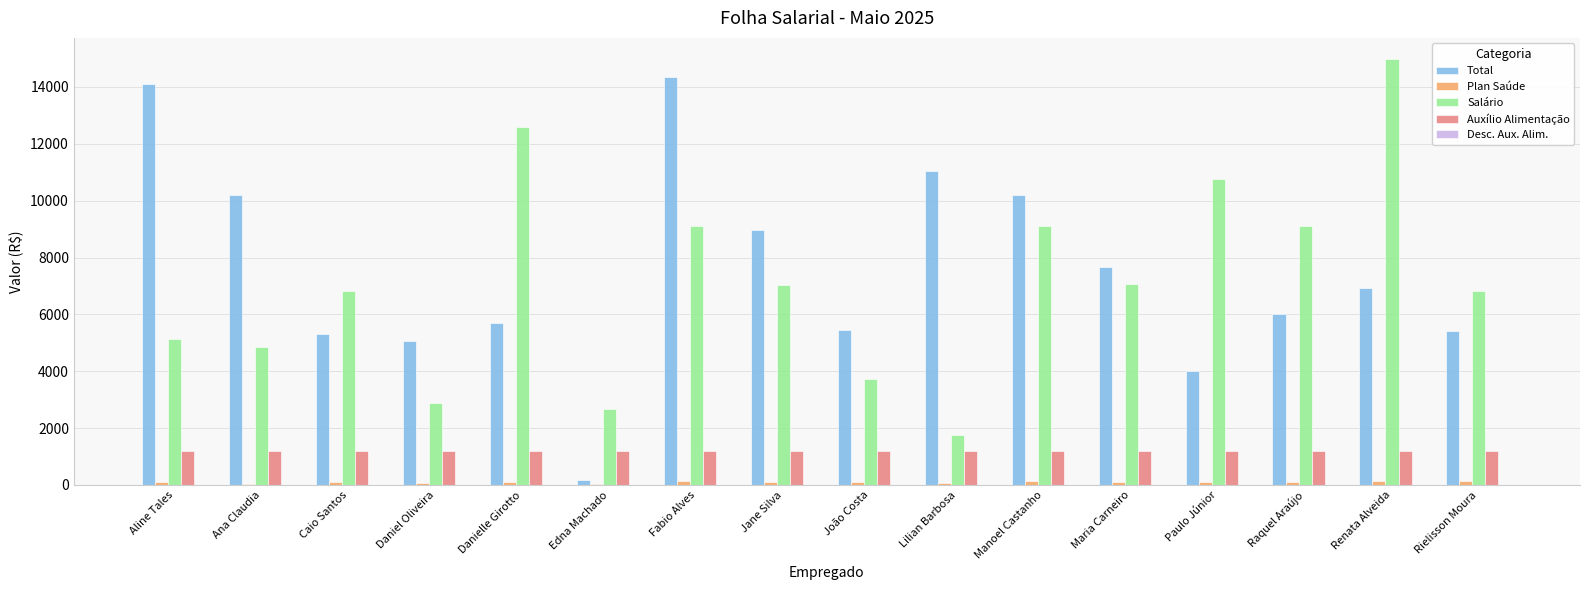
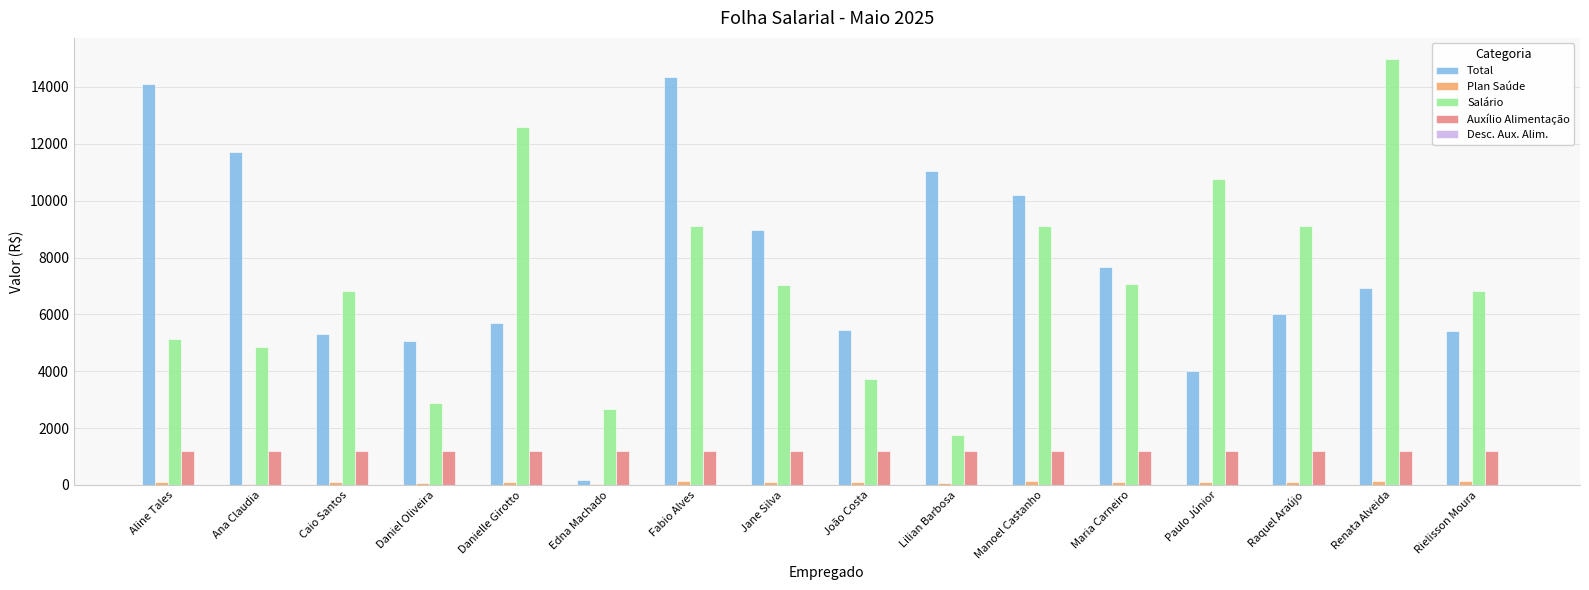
Total, Ana Claudia: 10200 -> 11700
